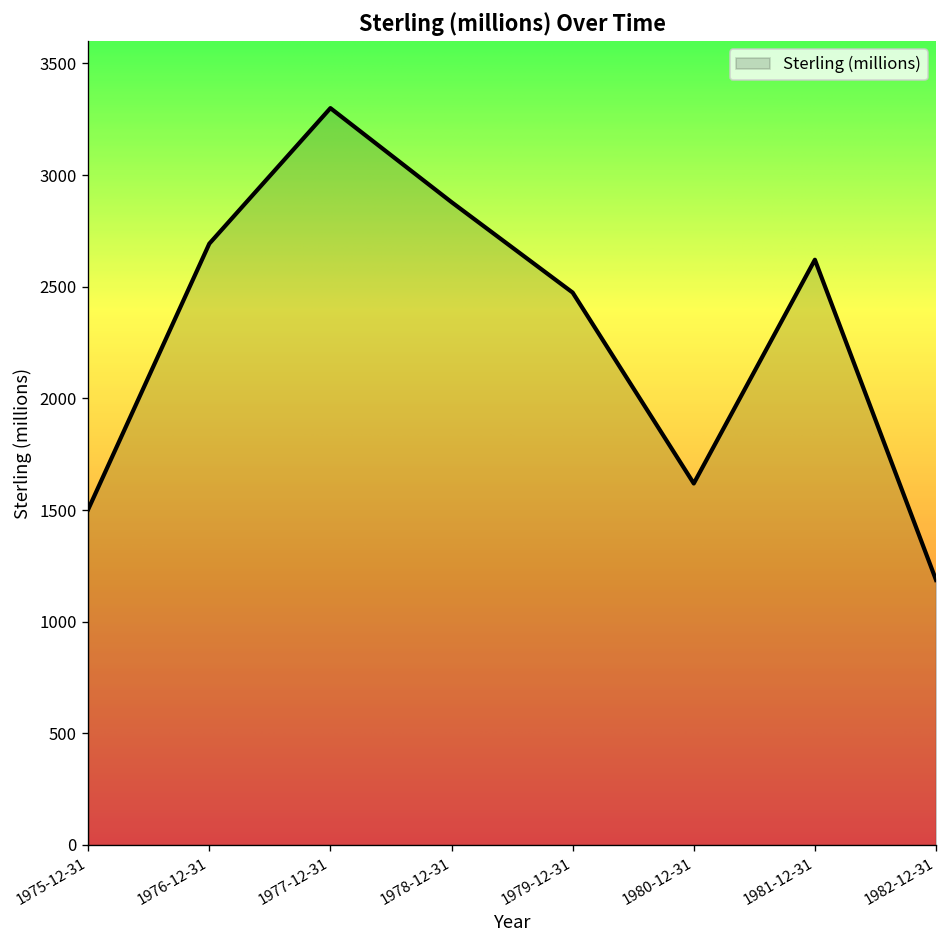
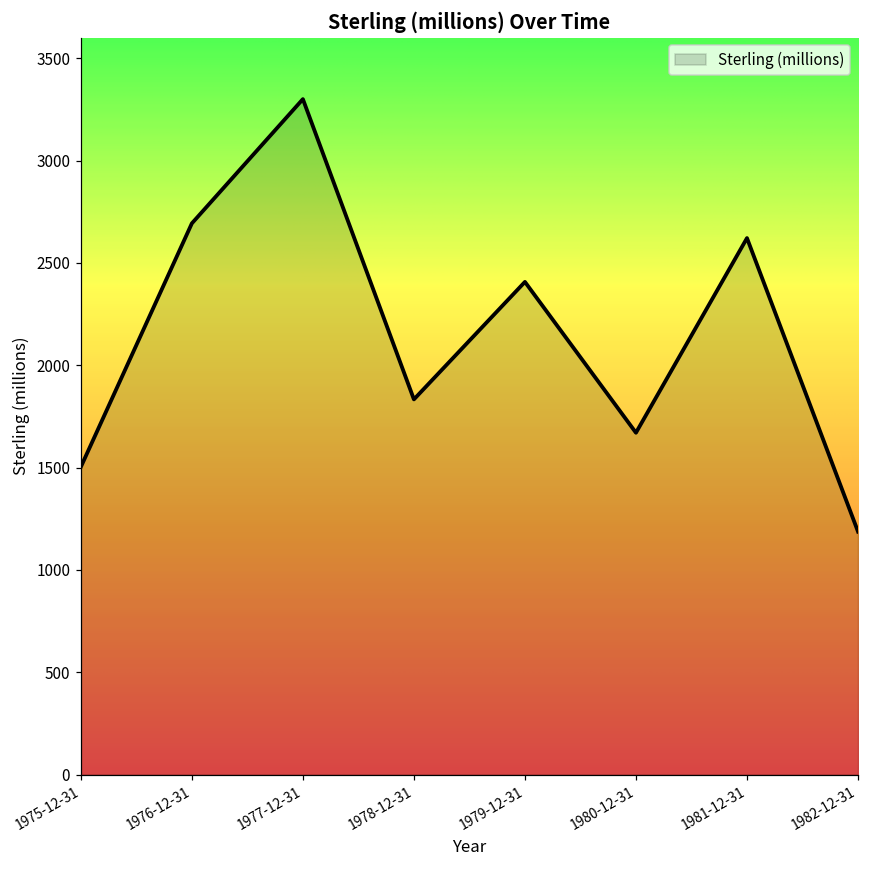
1978-12-31: 2880 -> 1830
1979-12-31: 2470 -> 2410
1980-12-31: 1620 -> 1670
